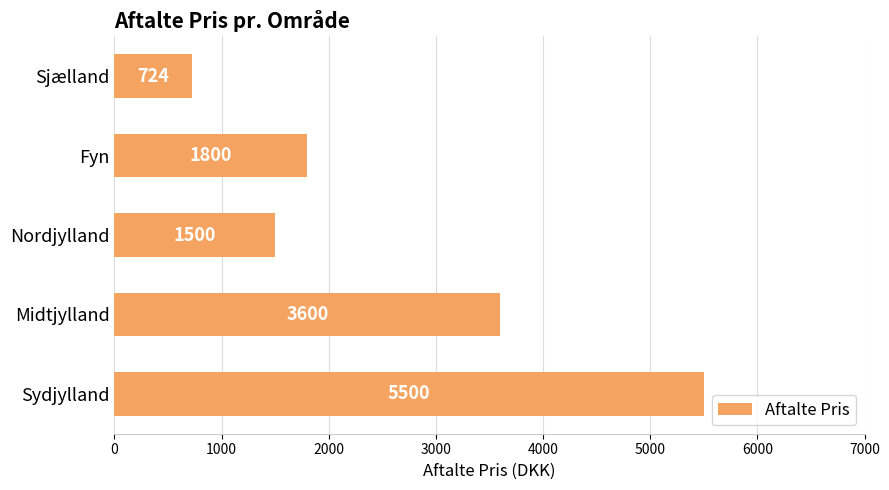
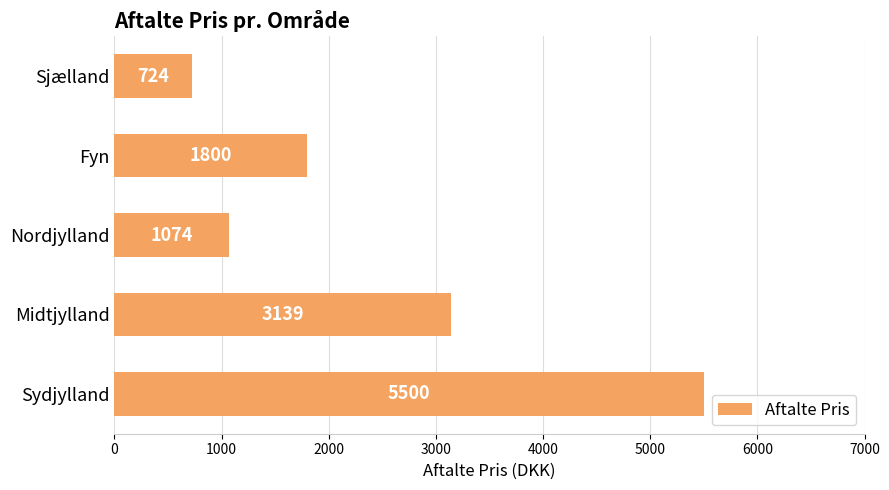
Nordjylland: 1500 -> 1074
Midtjylland: 3600 -> 3139
